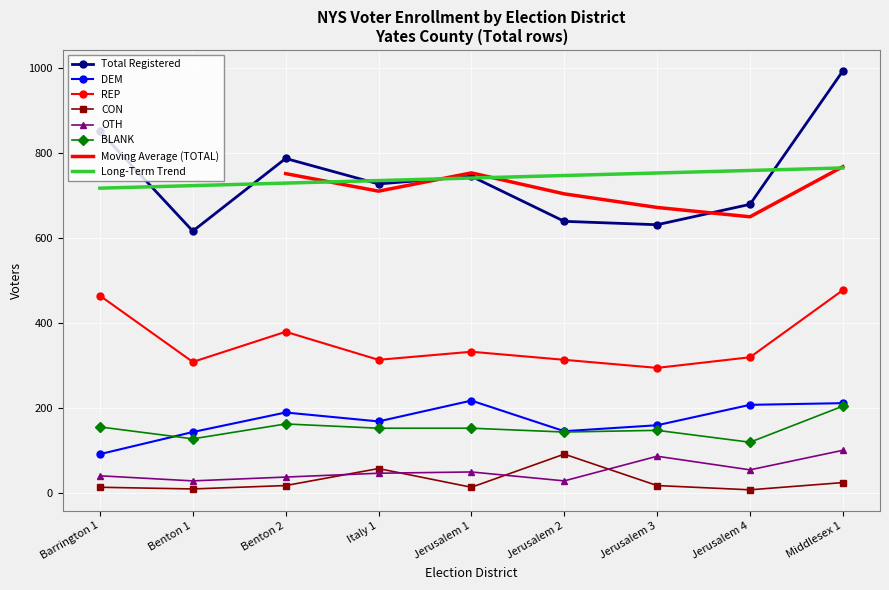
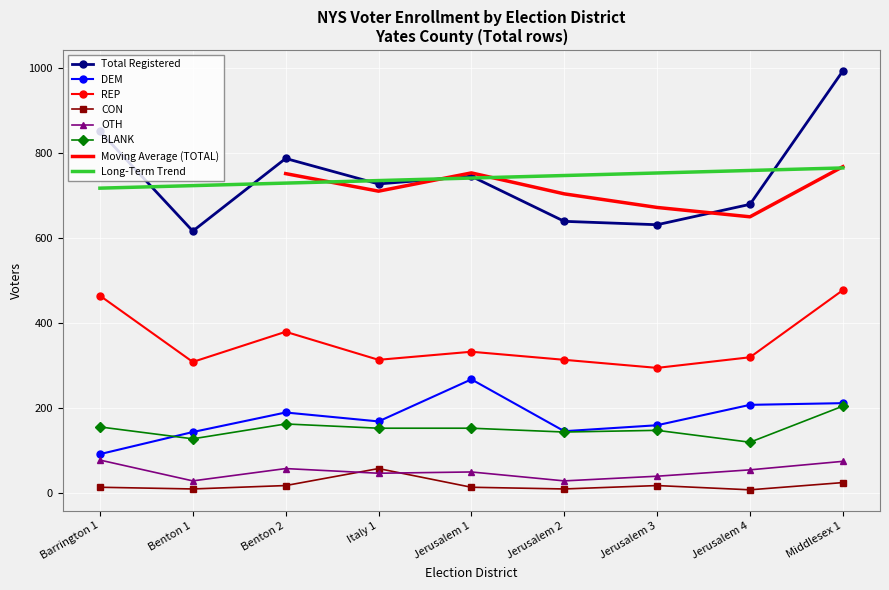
OTH, Barrington 1: 40 -> 80
OTH, Benton 2: 40 -> 60
DEM, Jerusalem 1: 220 -> 270
CON, Jerusalem 2: 90 -> 10
OTH, Jerusalem 3: 90 -> 40
OTH, Middlesex 1: 100 -> 70
